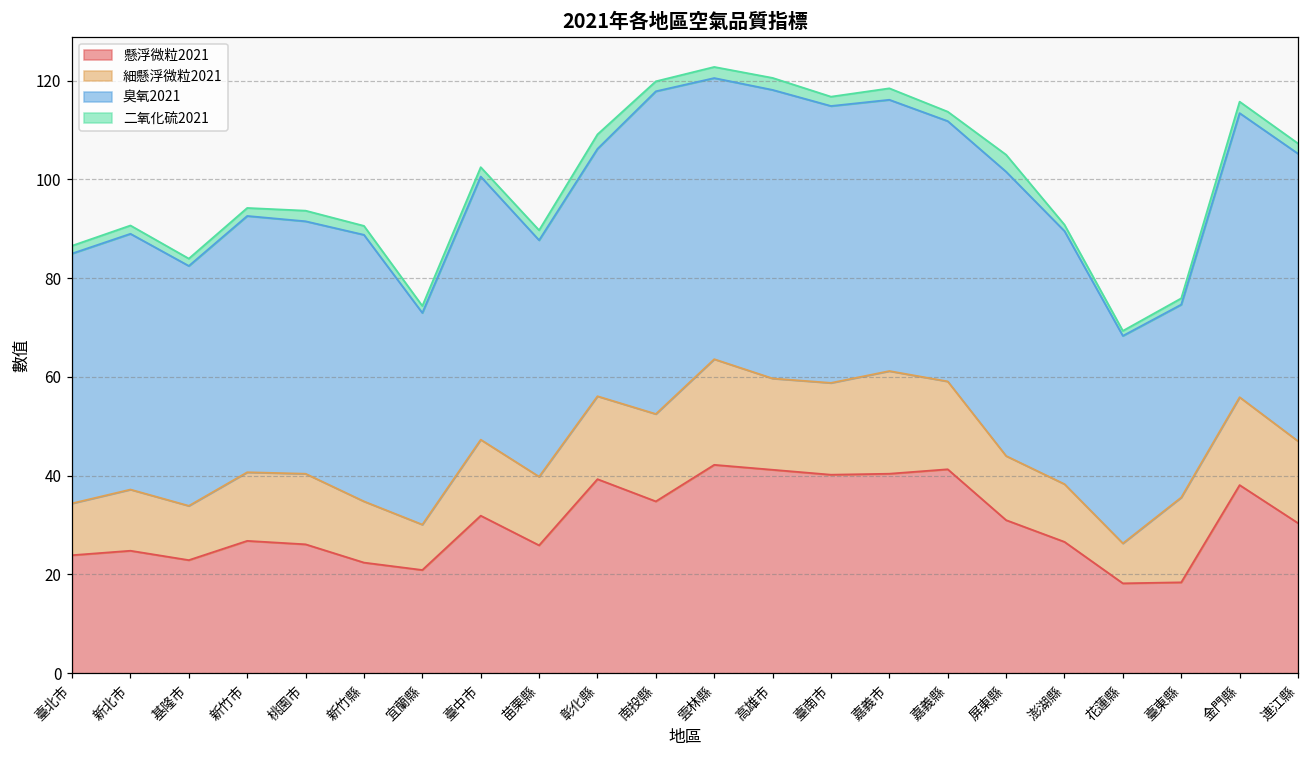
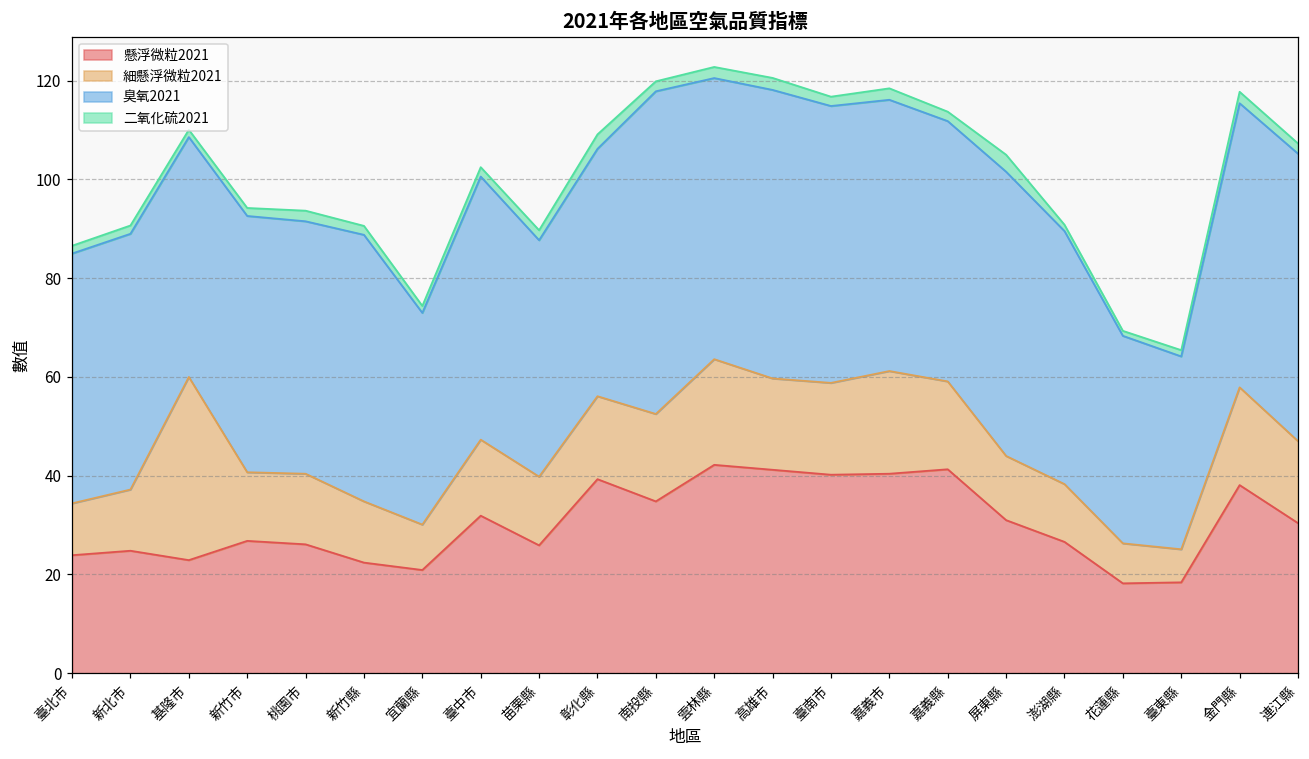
細懸浮微粒2021, 基隆市: 11 -> 37
細懸浮微粒2021, 臺東縣: 17 -> 7
細懸浮微粒2021, 金門縣: 18 -> 20
